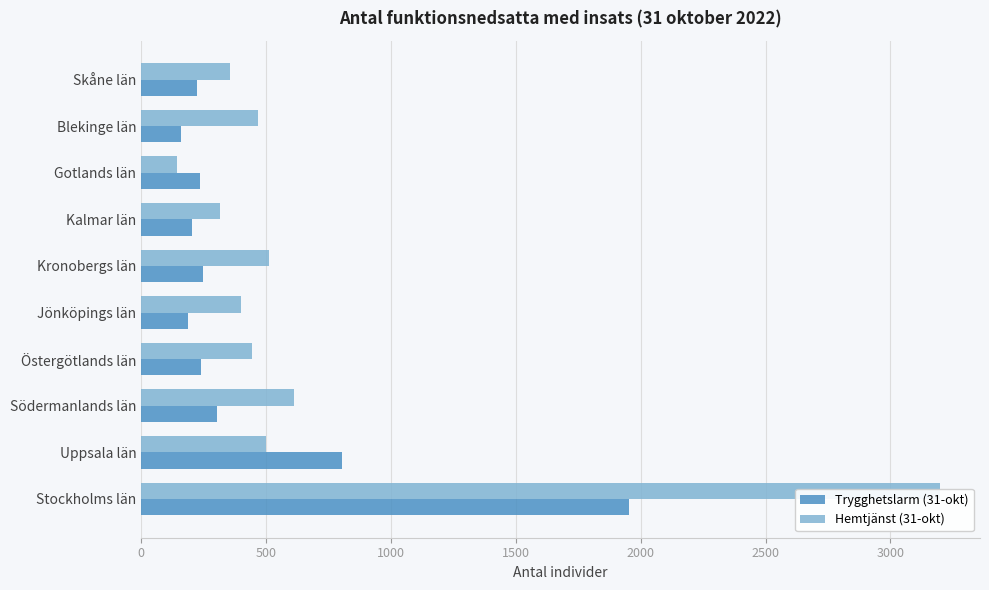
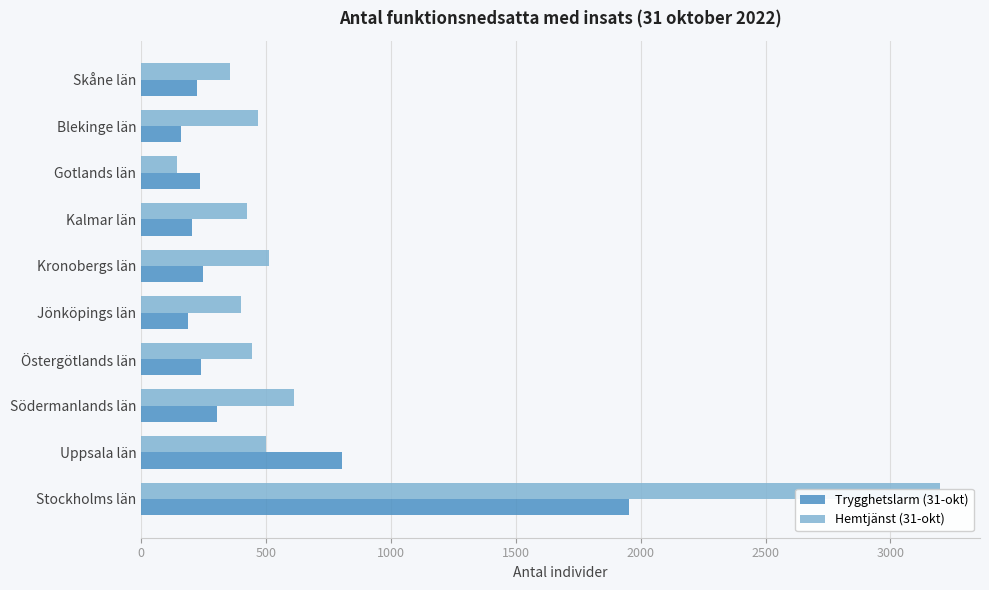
Hemtjänst (31-okt), Kalmar län: 320 -> 420
